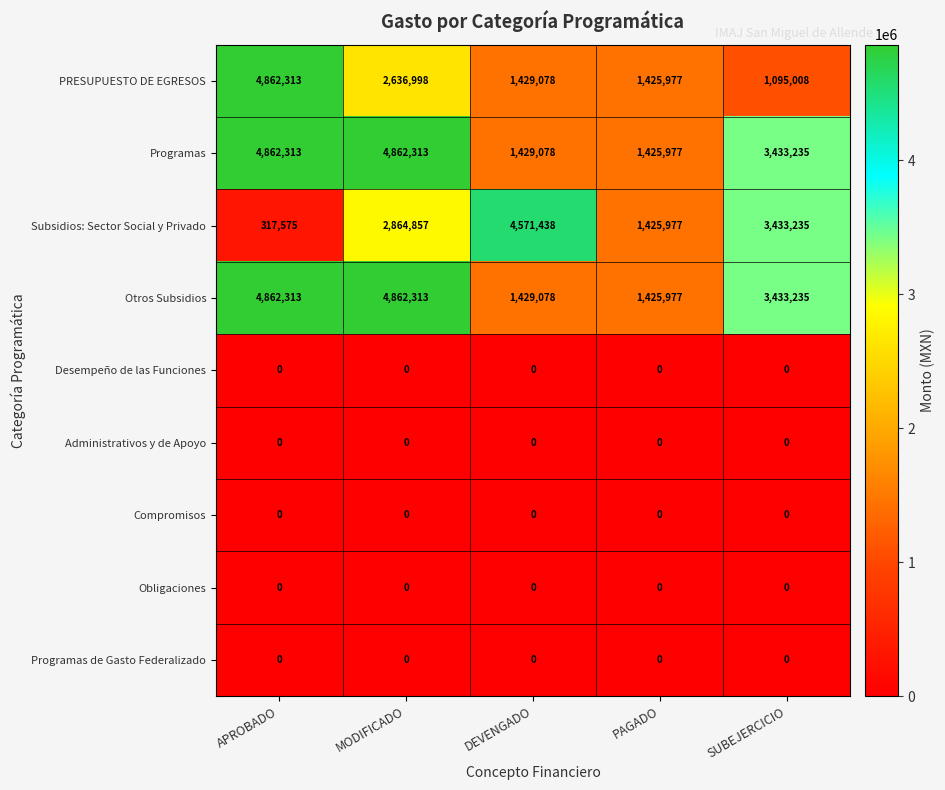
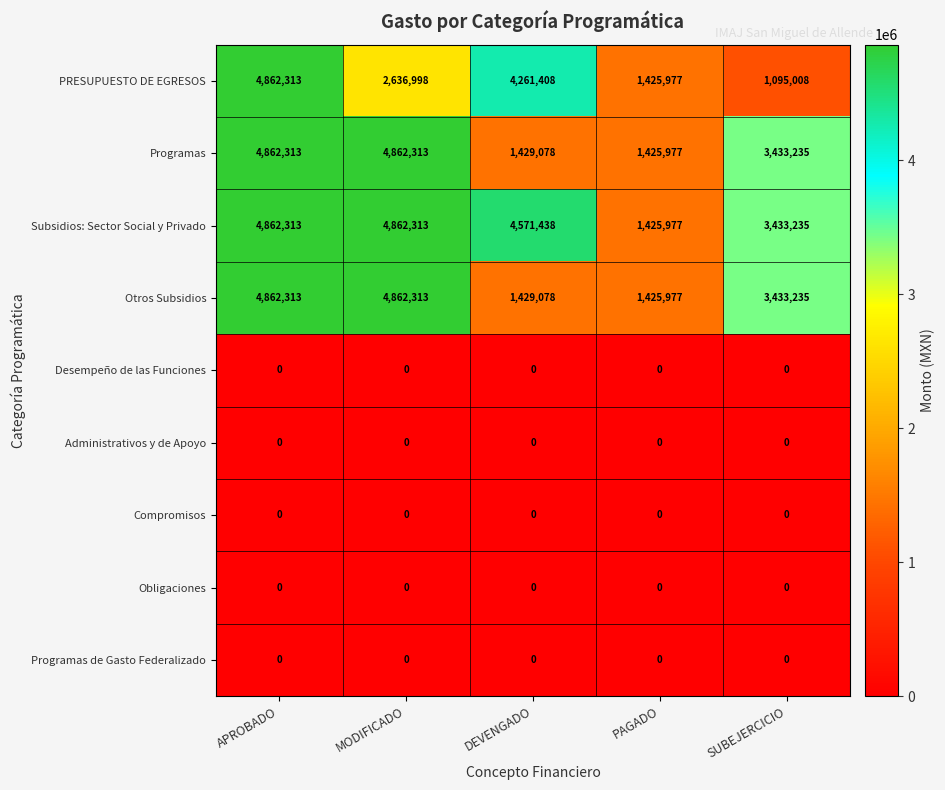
PRESUPUESTO DE EGRESOS, DEVENGADO: 1,429,078 -> 4,261,408
Subsidios: Sector Social y Privado, APROBADO: 317,575 -> 4,862,313
Subsidios: Sector Social y Privado, MODIFICADO: 2,864,857 -> 4,862,313
